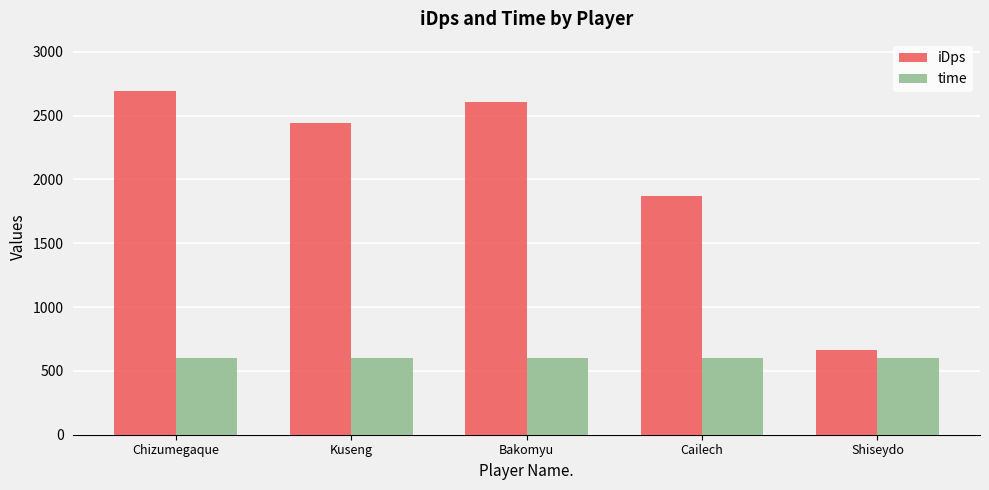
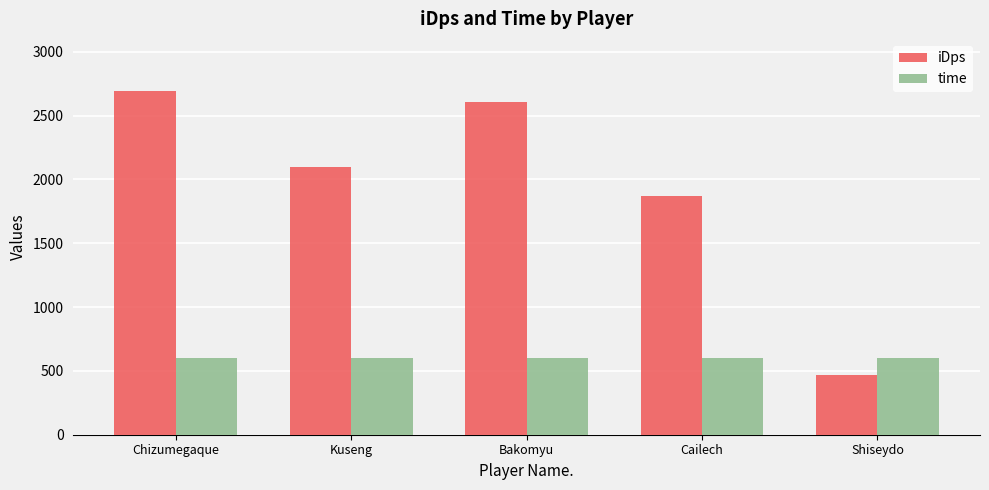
iDps, Kuseng: 2440 -> 2100
iDps, Shiseydo: 660 -> 470
